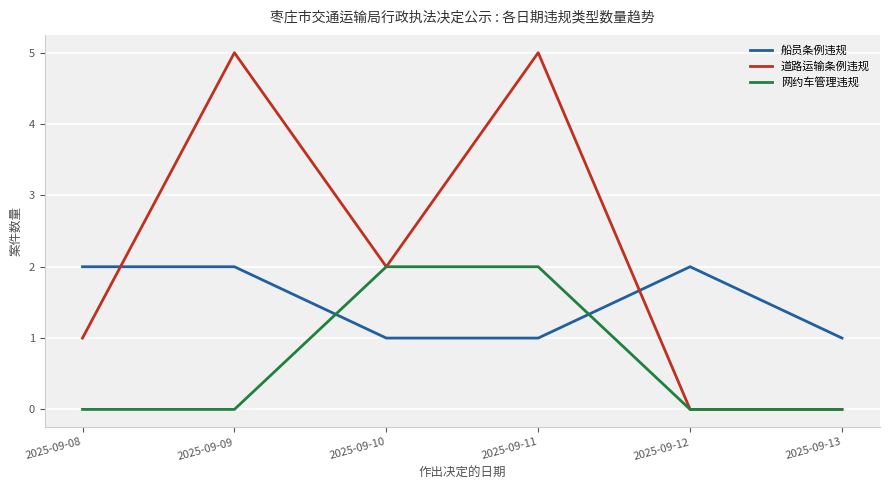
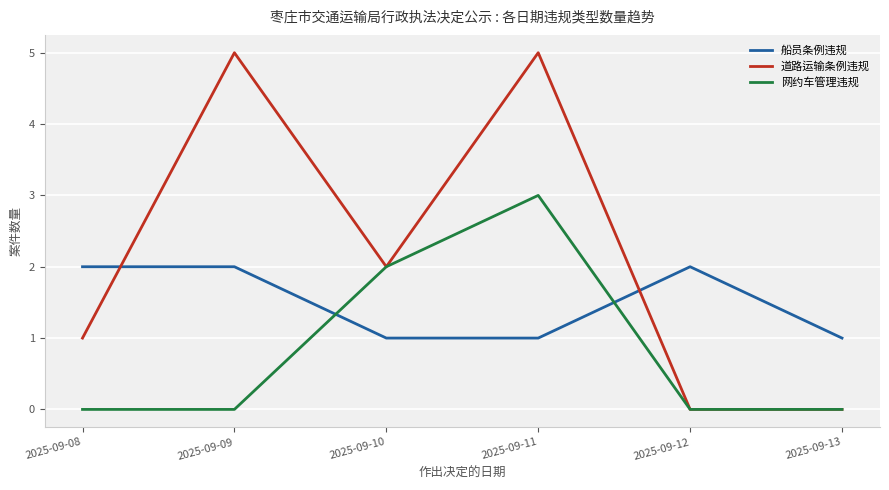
网约车管理违规, 2025-09-11: 2 -> 3
